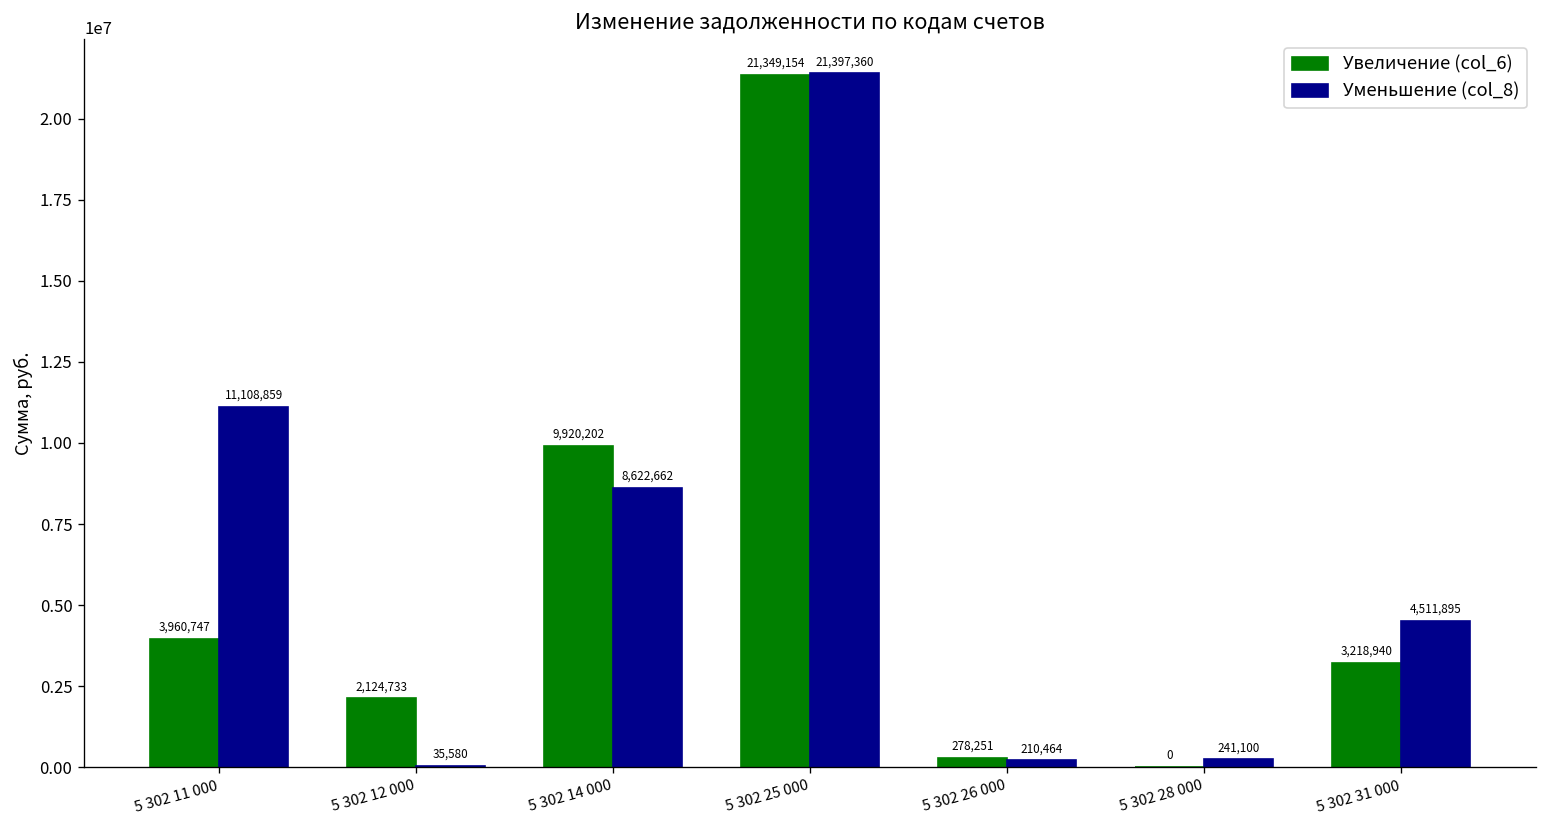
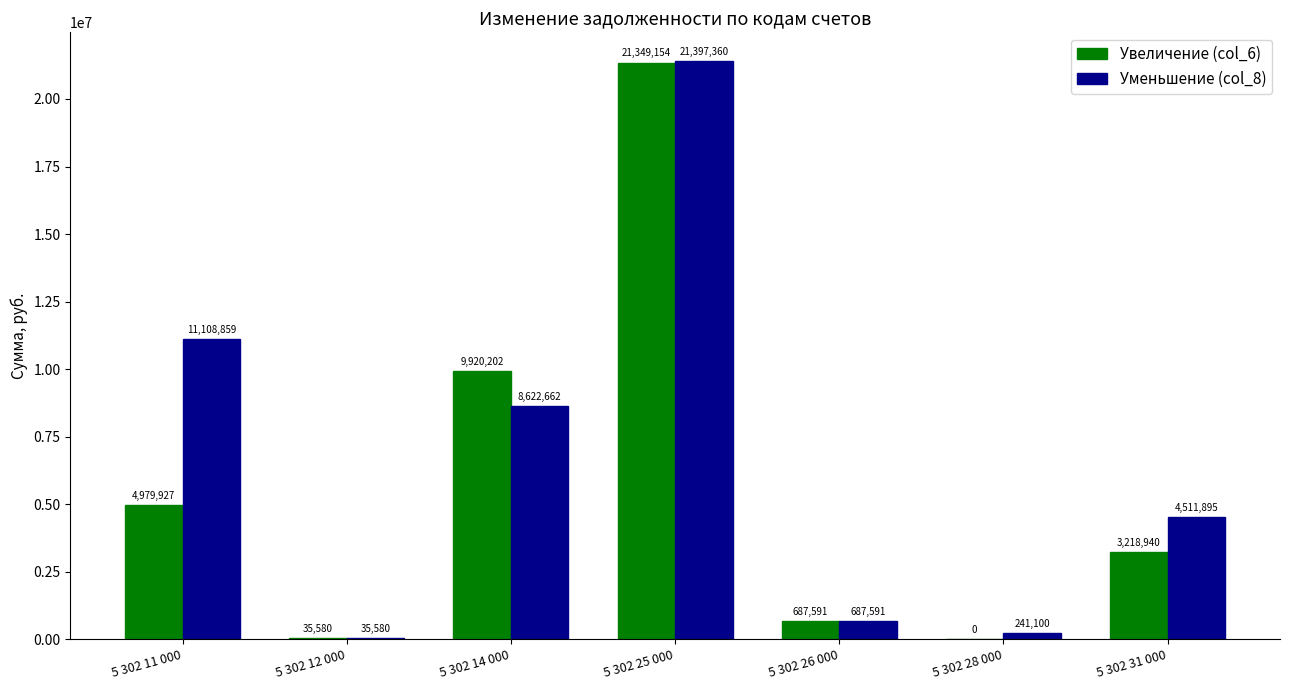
Увеличение (col_6), 5 302 11 000: 3,960,747 -> 4,979,927
Увеличение (col_6), 5 302 12 000: 2,124,733 -> 35,580
Увеличение (col_6), 5 302 26 000: 278,251 -> 687,591
Уменьшение (col_8), 5 302 26 000: 210,464 -> 687,591
